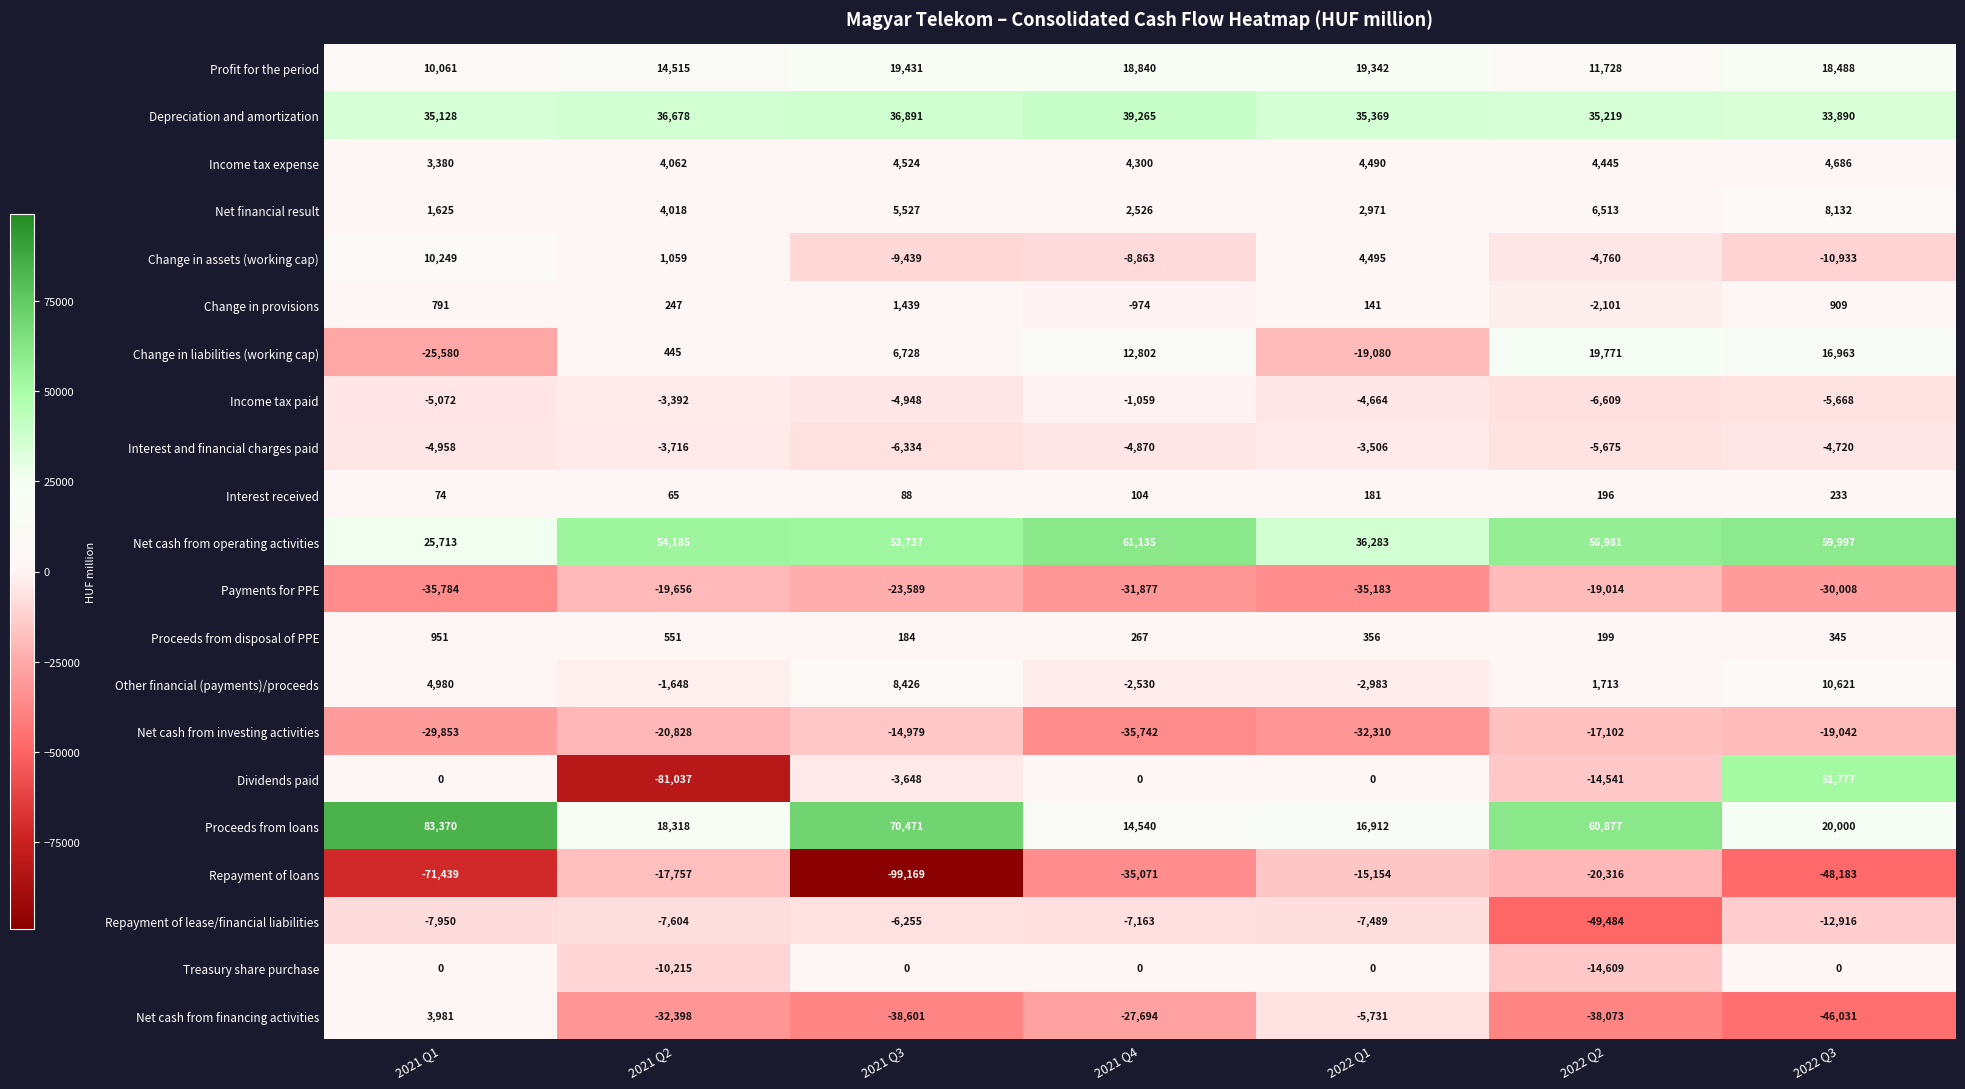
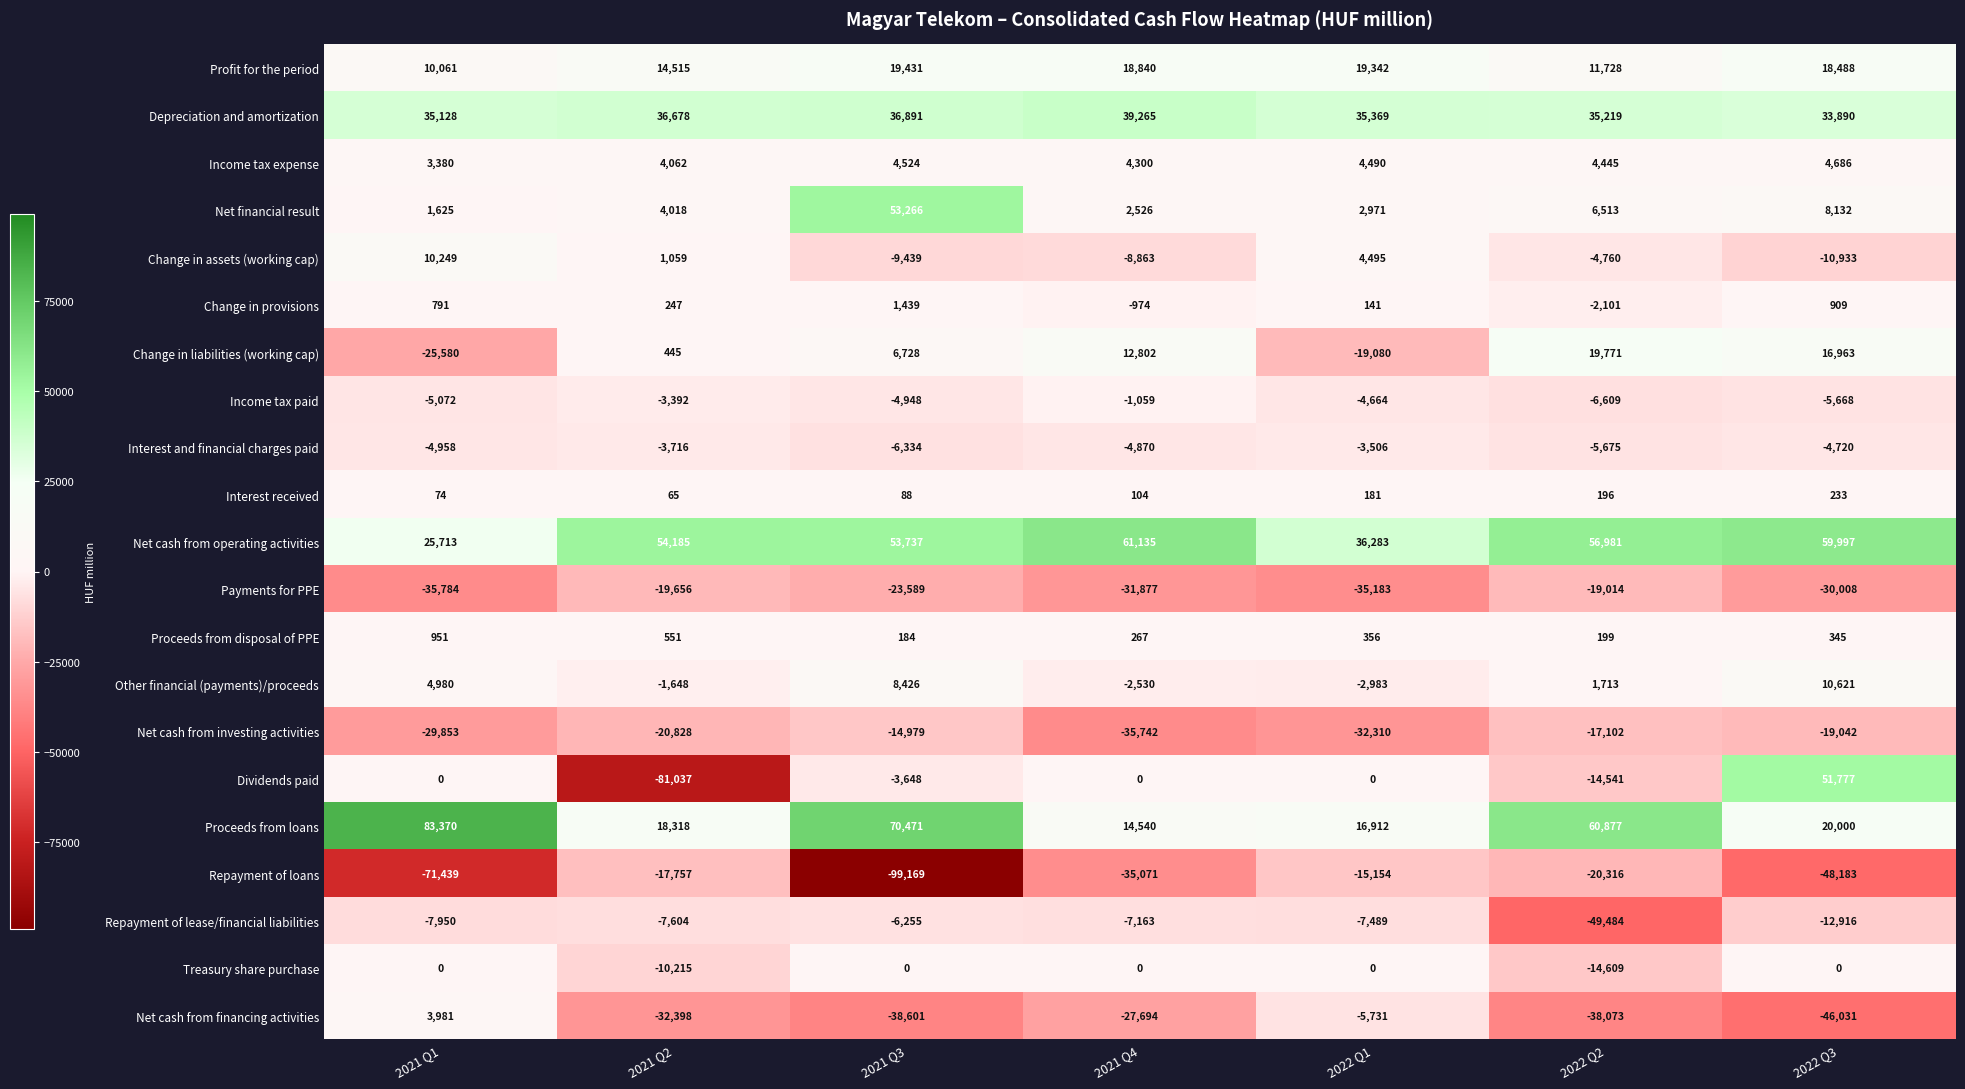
Net financial result, 2021 Q3: 5,527 -> 53,266
